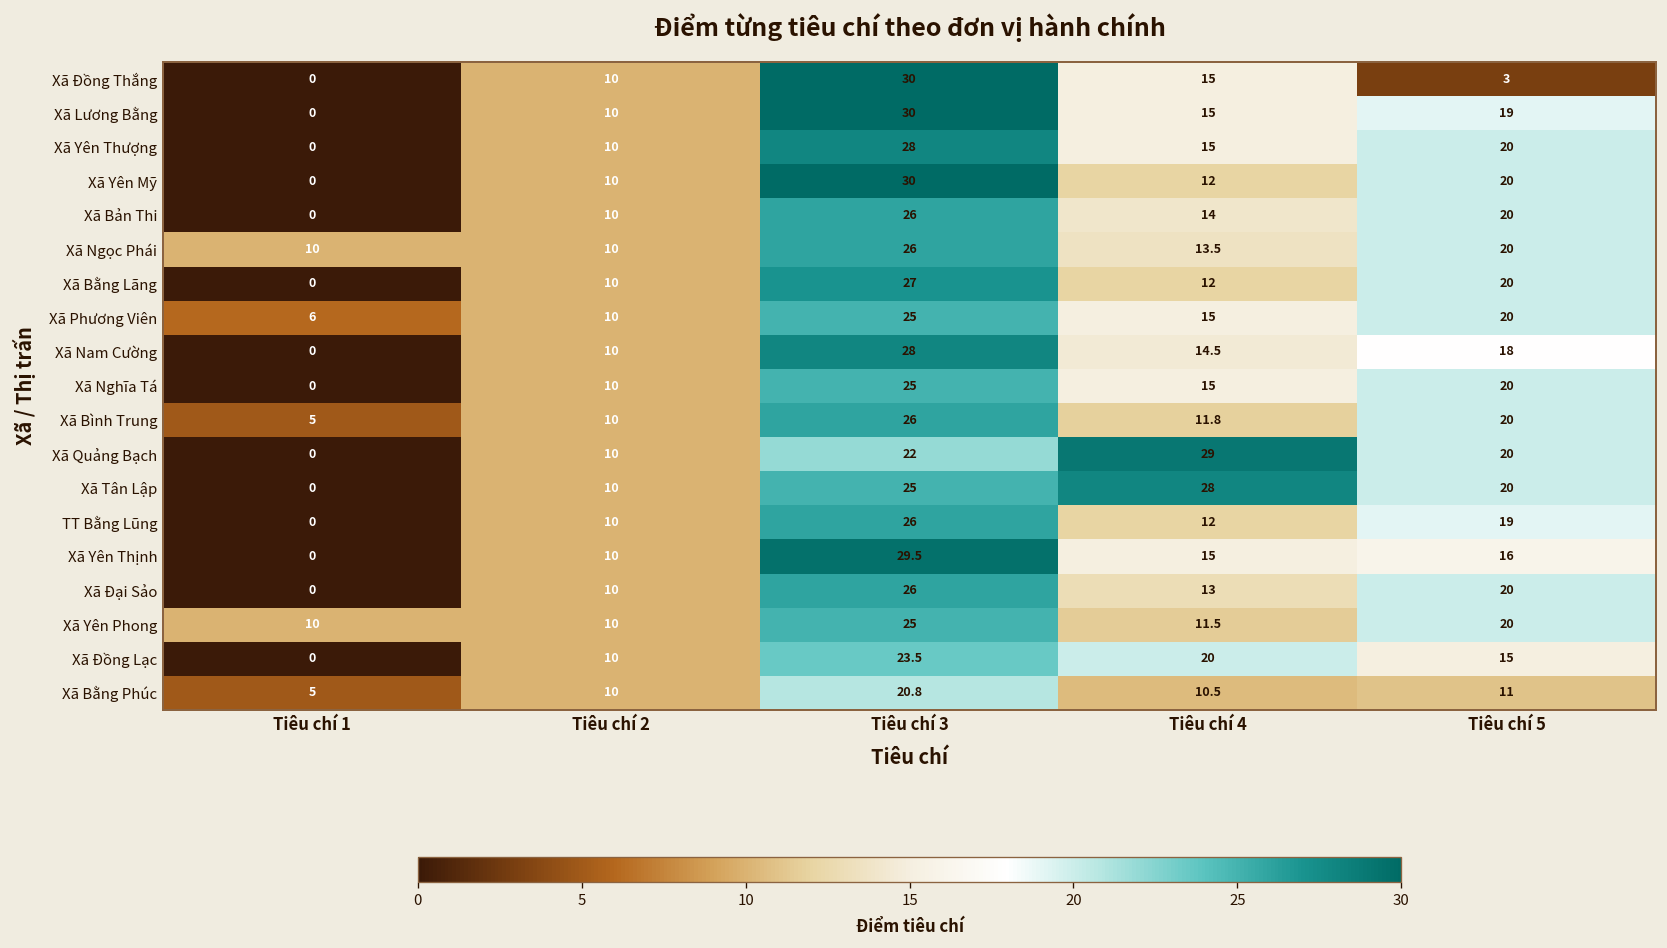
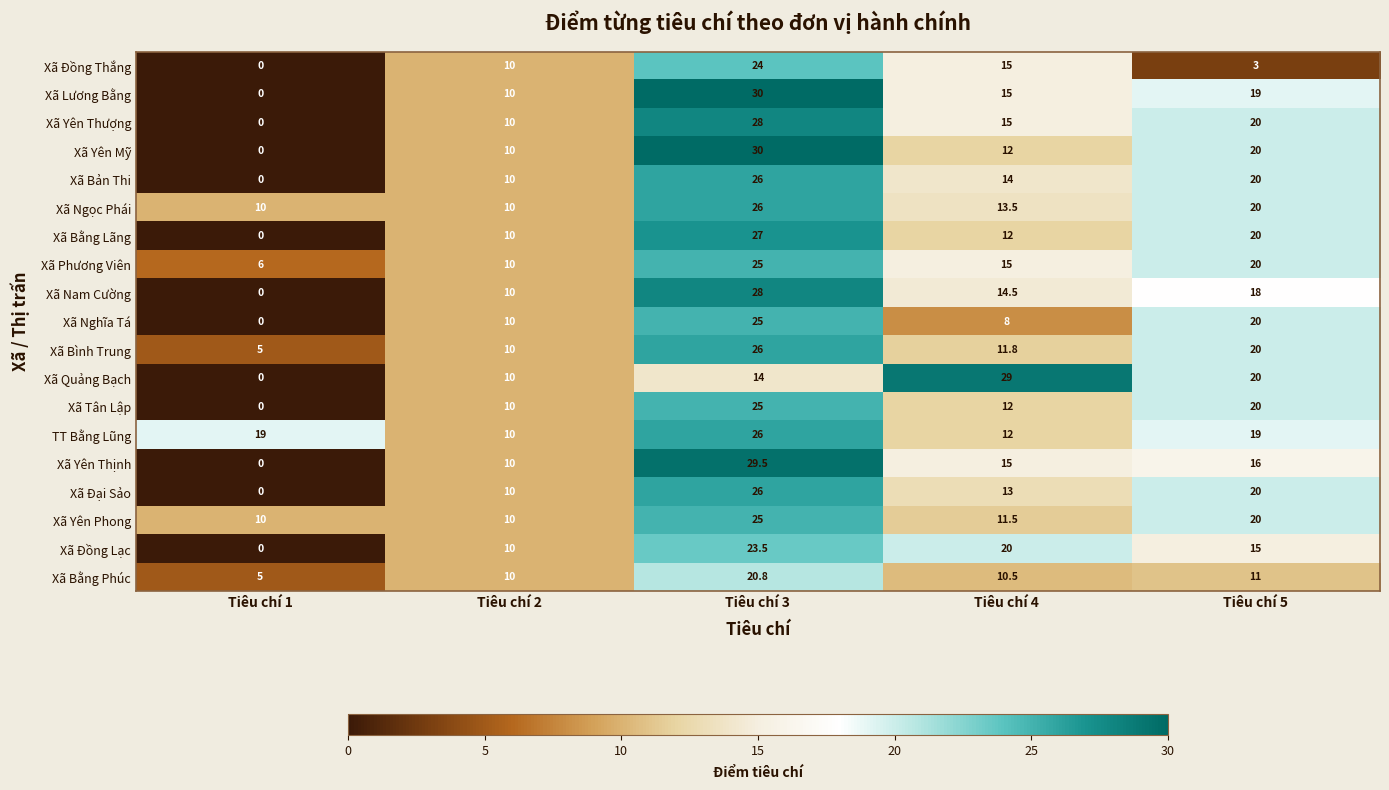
Xã Đồng Thắng, Tiêu chí 3: 30 -> 24
Xã Nghĩa Tá, Tiêu chí 4: 15 -> 8
Xã Quảng Bạch, Tiêu chí 3: 22 -> 14
Xã Tân Lập, Tiêu chí 4: 28 -> 12
TT Bằng Lũng, Tiêu chí 1: 0 -> 19
